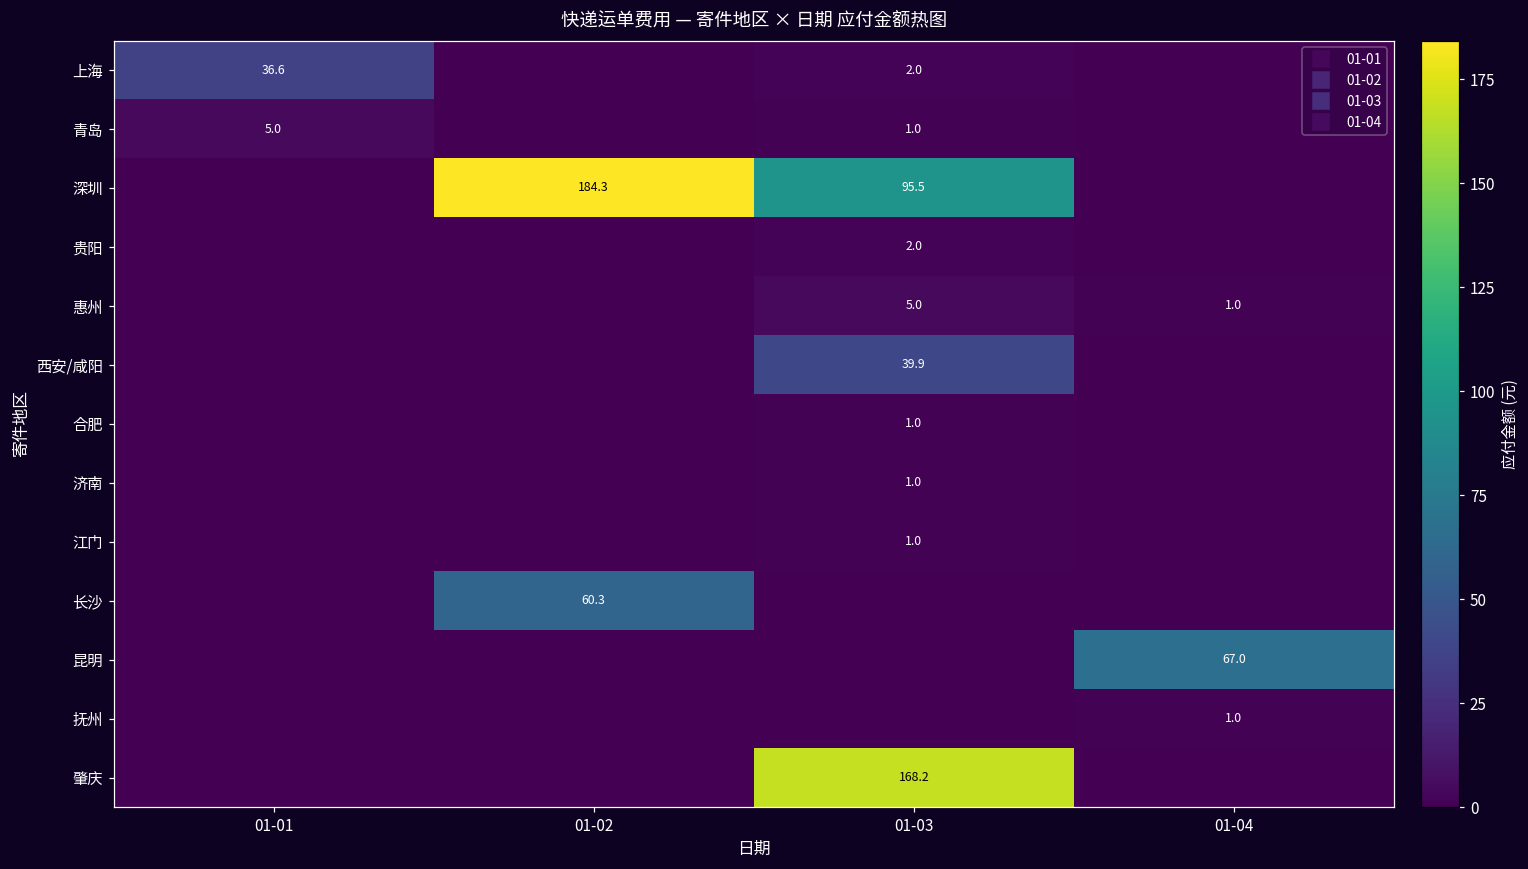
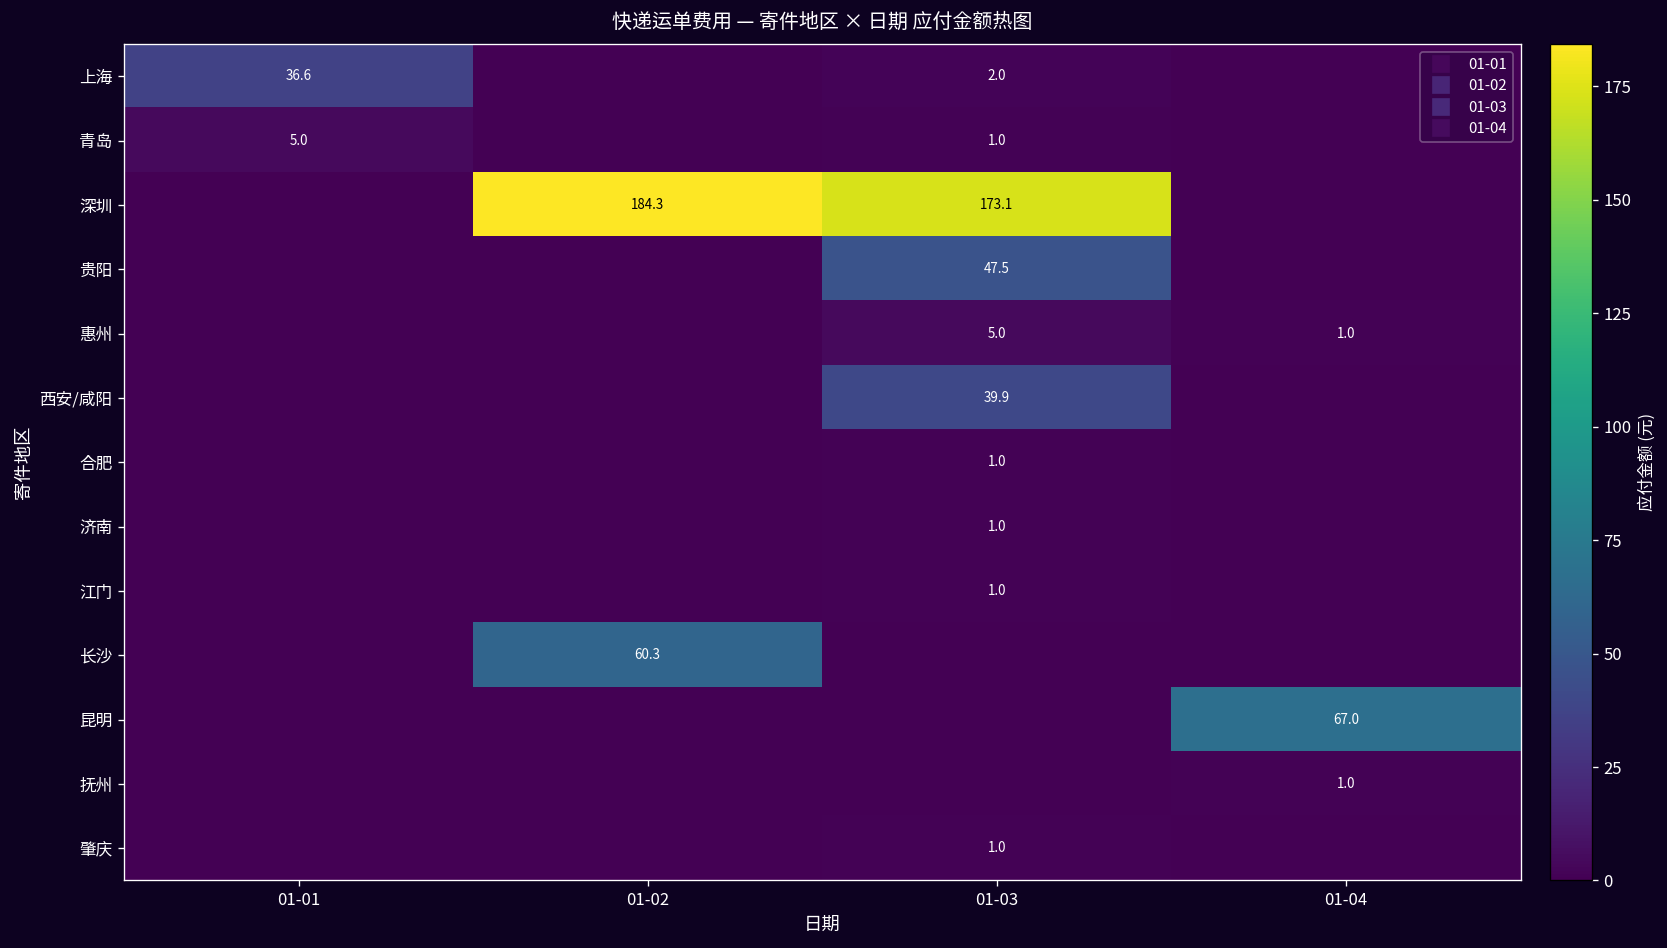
深圳, 01-03: 95.5 -> 173.1
贵阳, 01-03: 2.0 -> 47.5
肇庆, 01-03: 168.2 -> 1.0
